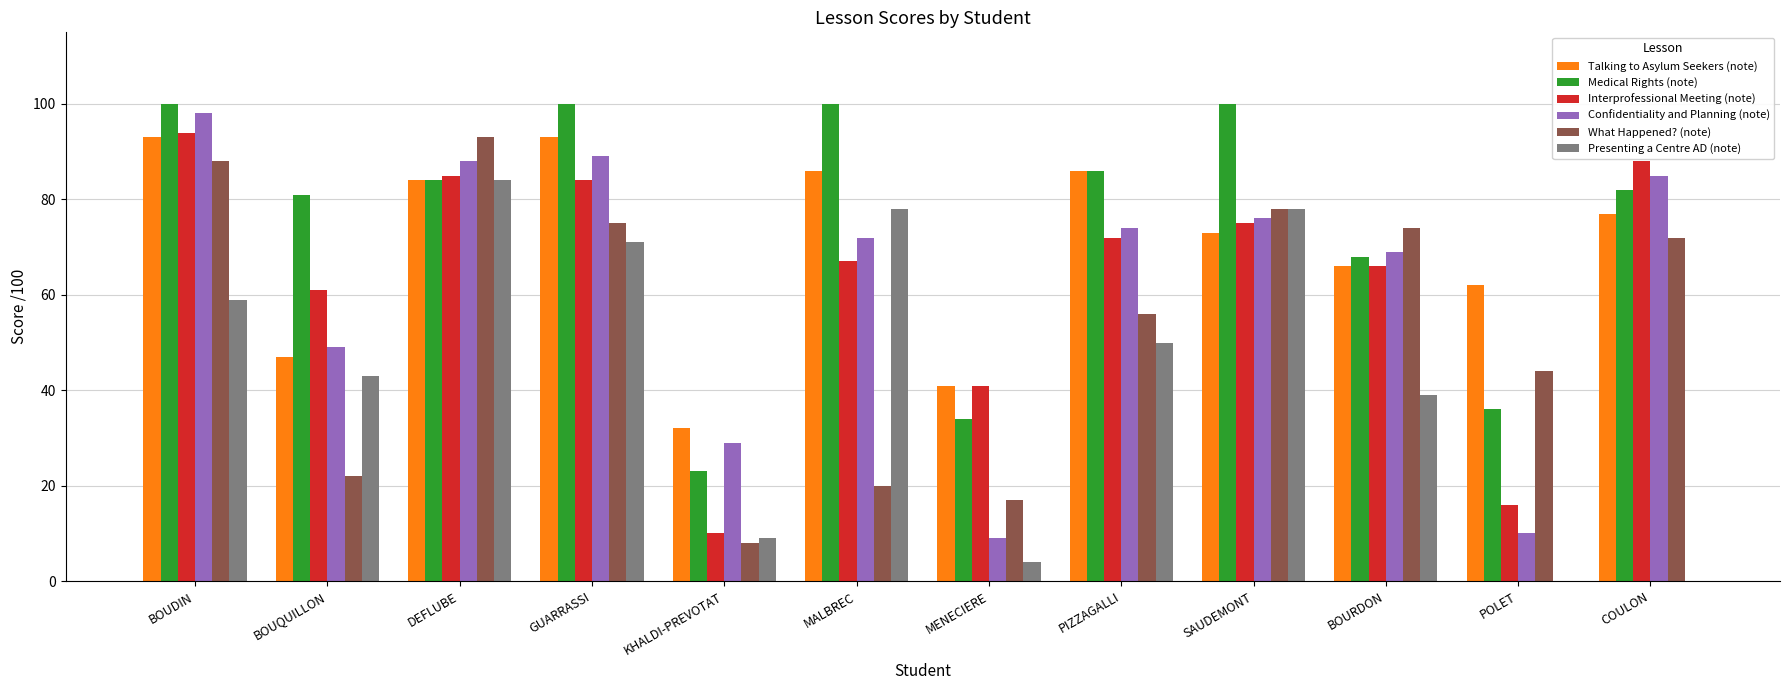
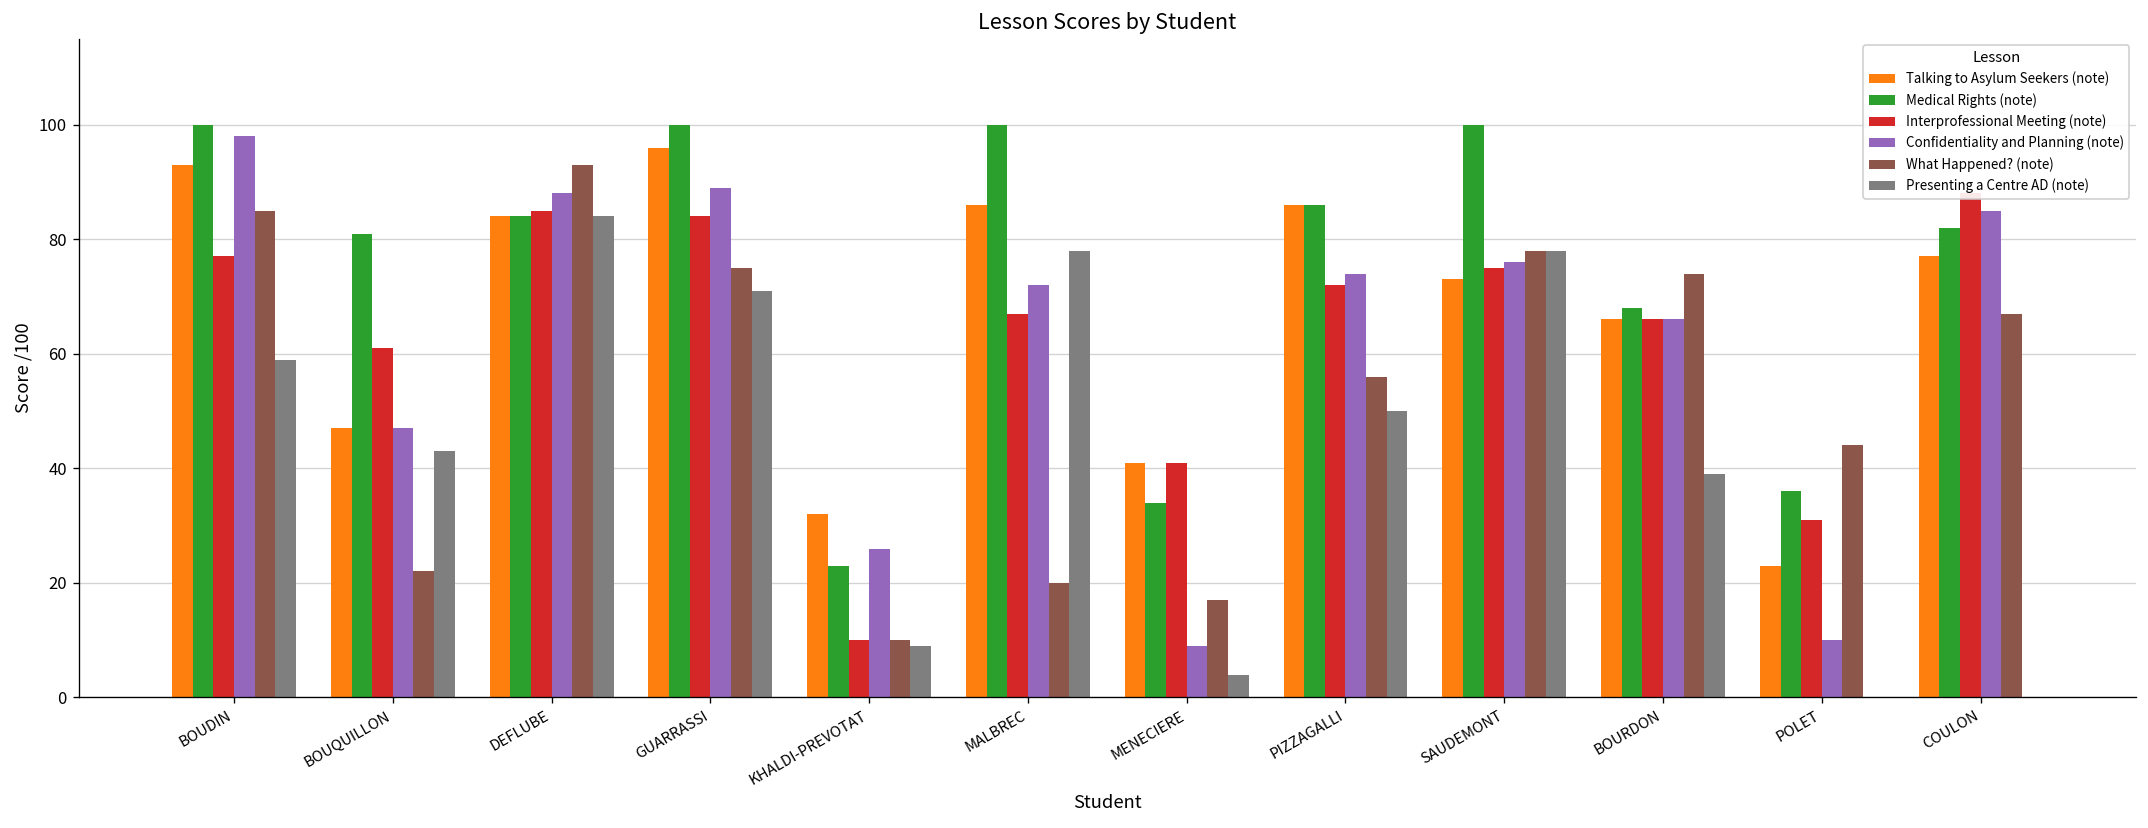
Interprofessional Meeting (note), BOUDIN: 94 -> 77
What Happened? (note), BOUDIN: 88 -> 85
Confidentiality and Planning (note), BOUQUILLON: 49 -> 47
Talking to Asylum Seekers (note), GUARRASSI: 93 -> 96
Confidentiality and Planning (note), KHALDI-PREVOTAT: 29 -> 26
What Happened? (note), KHALDI-PREVOTAT: 8 -> 10
Confidentiality and Planning (note), BOURDON: 69 -> 66
Talking to Asylum Seekers (note), POLET: 62 -> 23
Interprofessional Meeting (note), POLET: 16 -> 31
What Happened? (note), COULON: 72 -> 67
